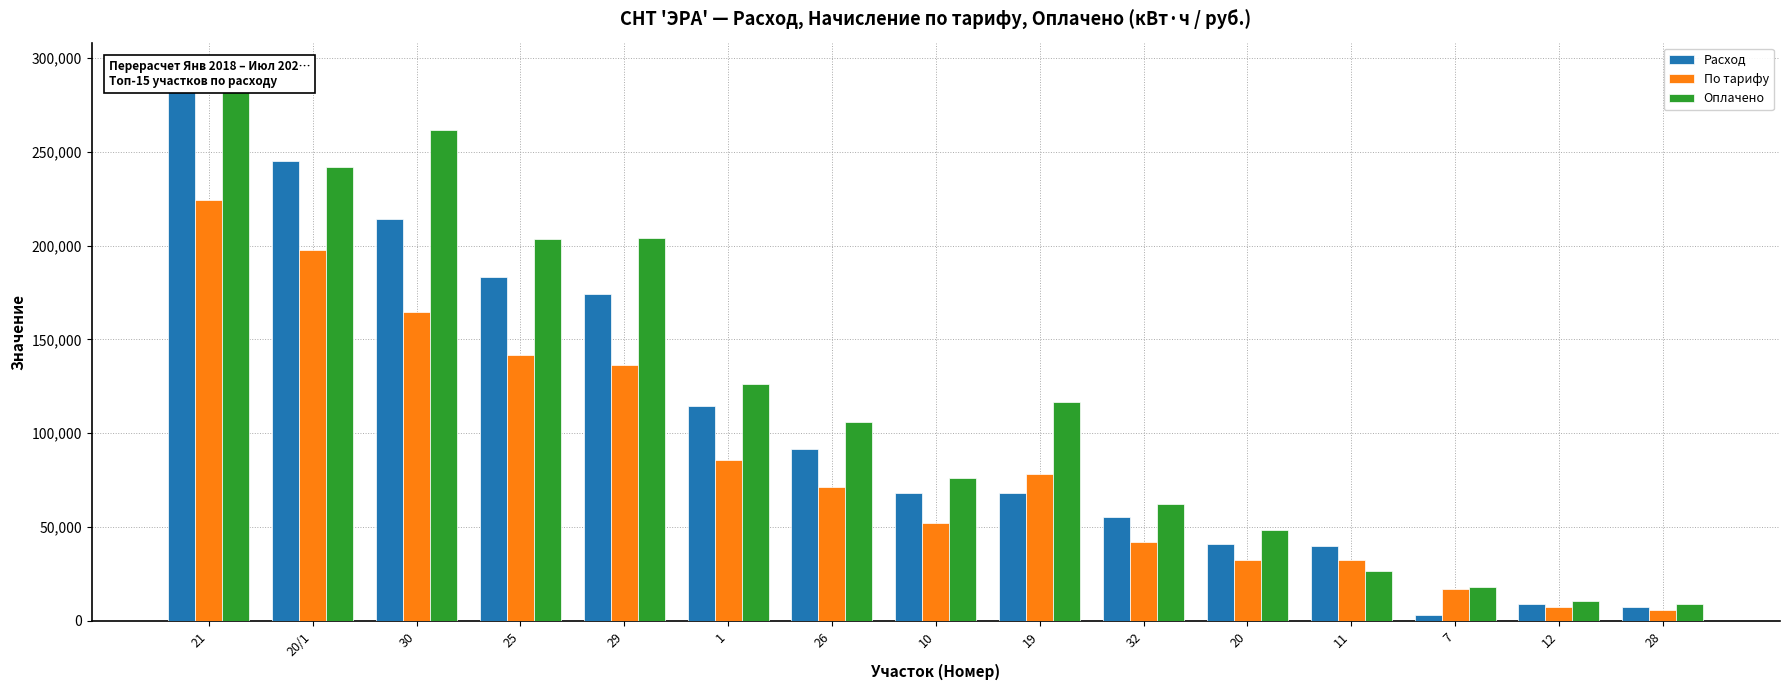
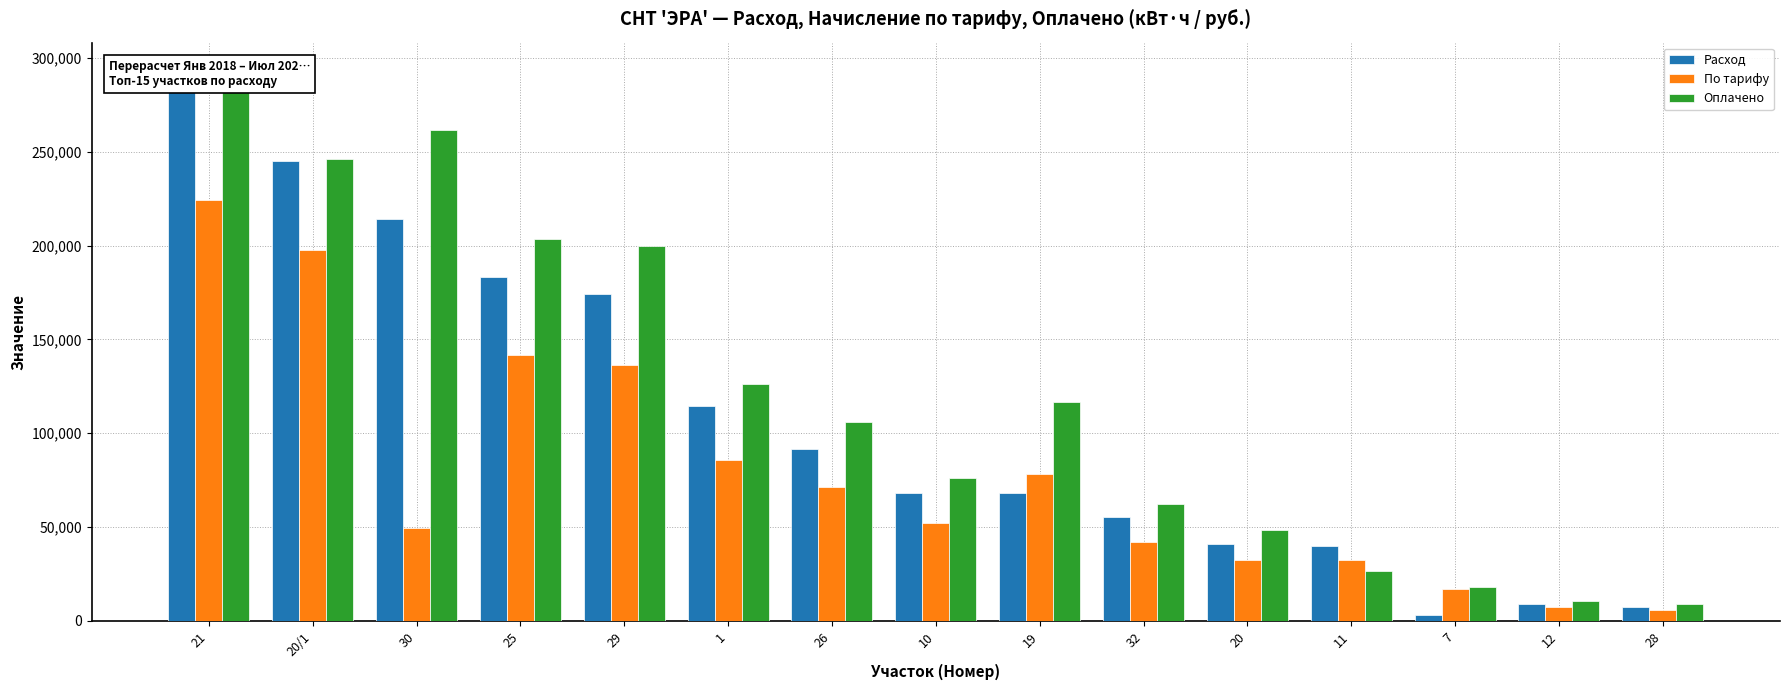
Оплачено, 20/1: 242,000 -> 246,000
По тарифу, 30: 165,000 -> 50,000
Оплачено, 29: 204,000 -> 200,000
